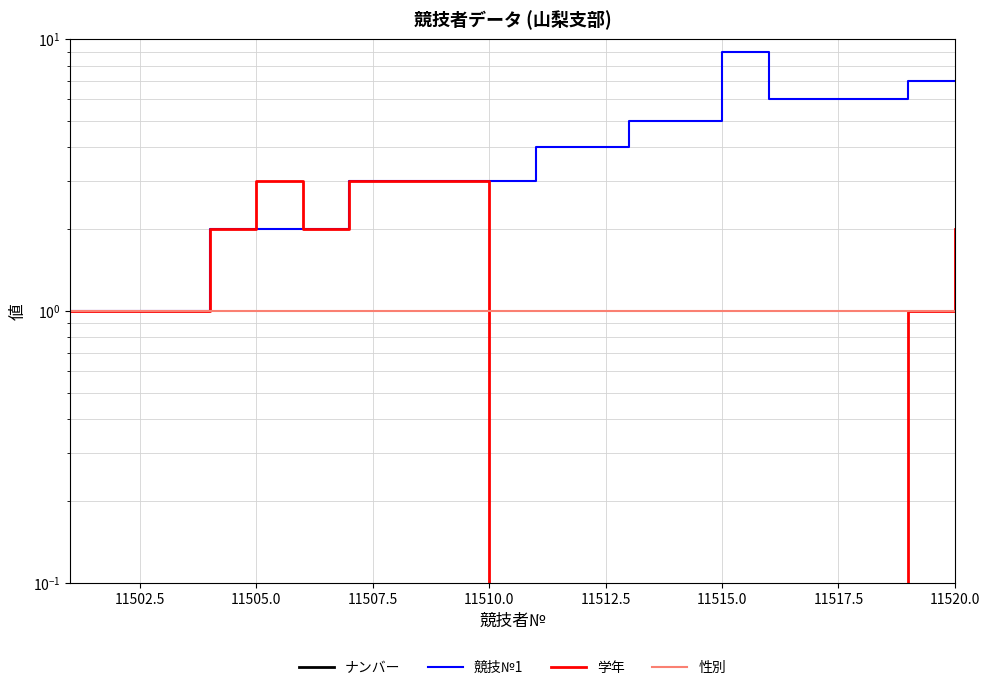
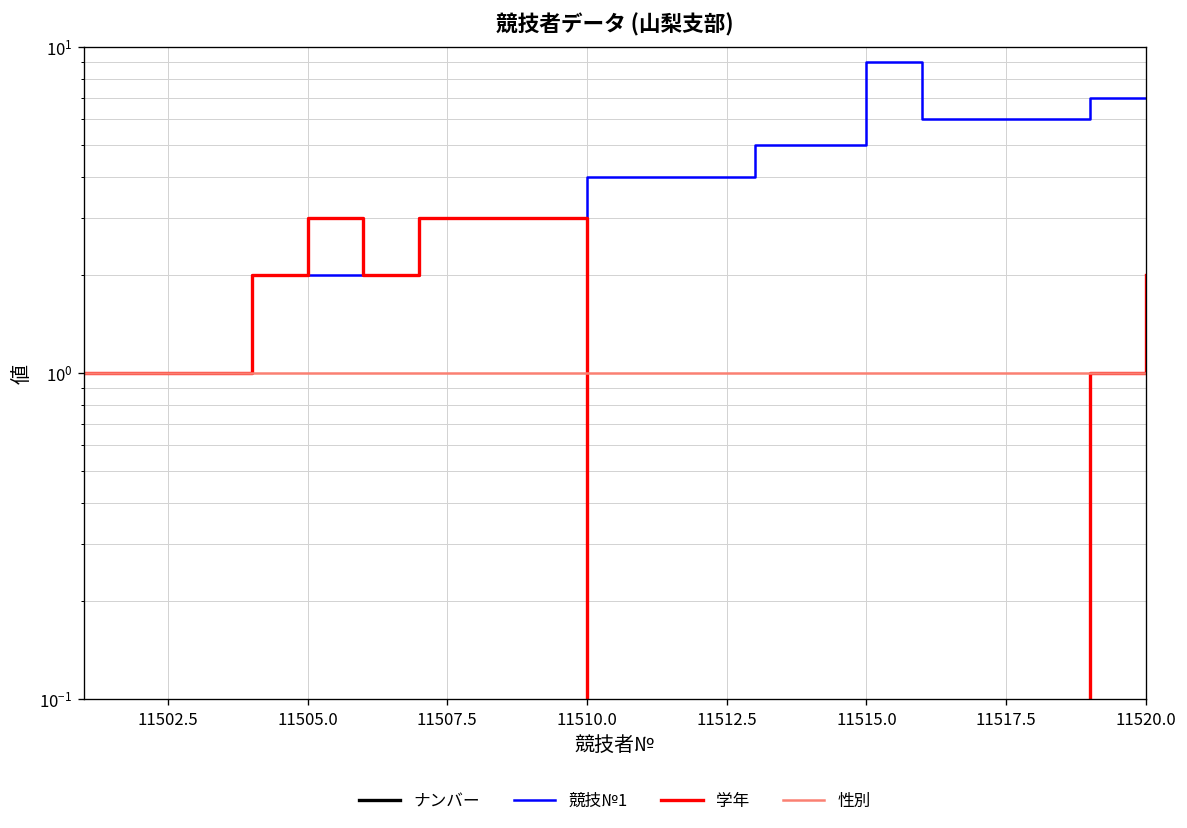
競技№1, 11510.0: 3 -> 4
